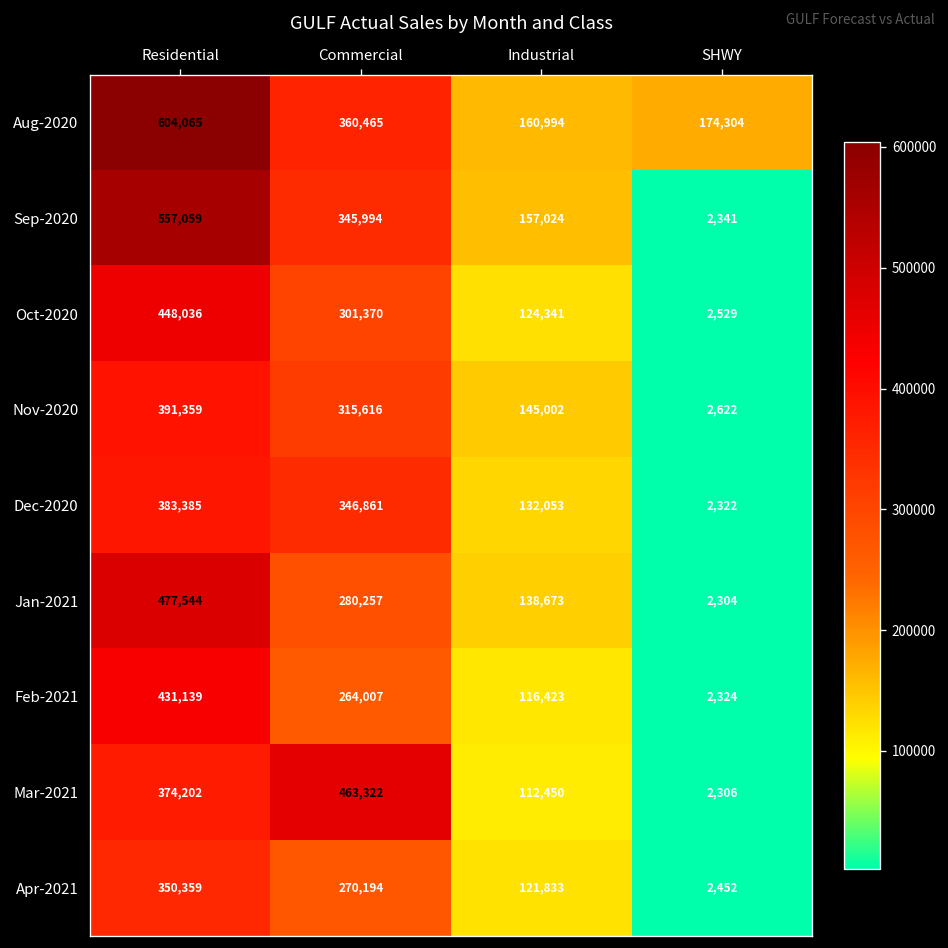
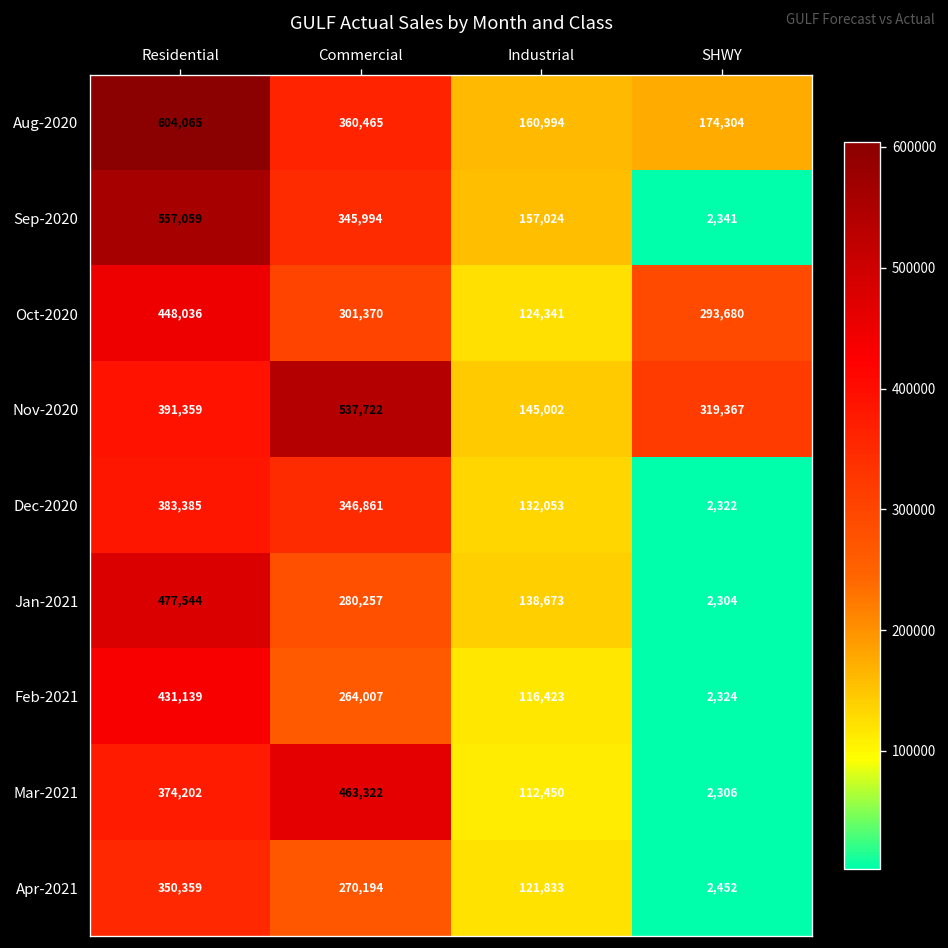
Oct-2020, SHWY: 2,529 -> 293,680
Nov-2020, Commercial: 315,616 -> 537,722
Nov-2020, SHWY: 2,622 -> 319,367
